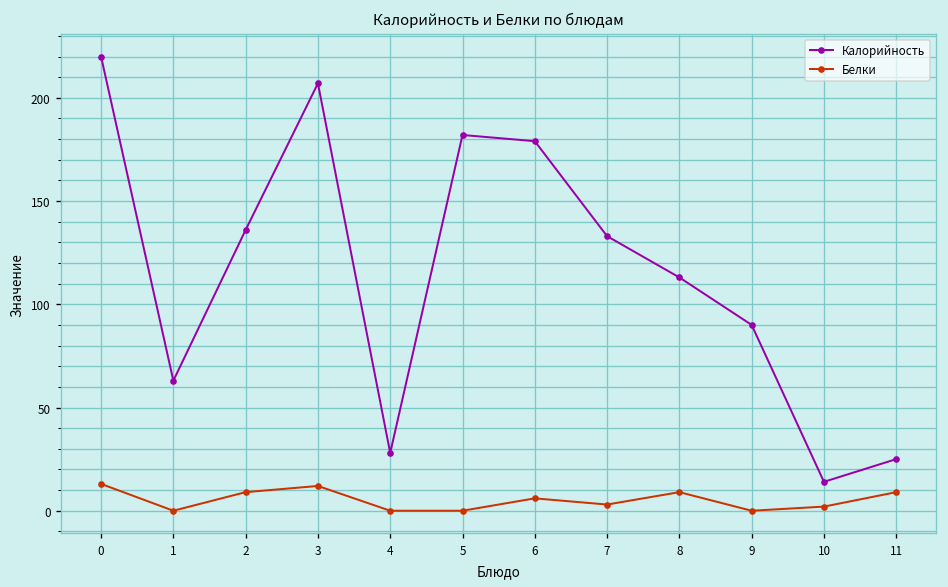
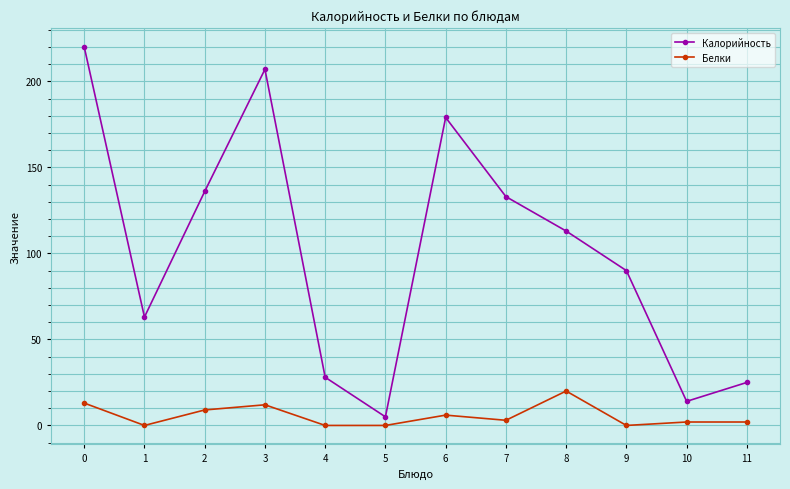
Калорийность, 5: 182 -> 5
Белки, 8: 9 -> 20
Белки, 11: 9 -> 2
